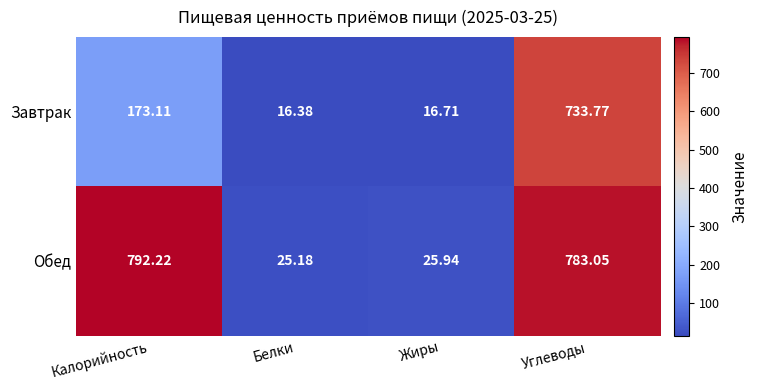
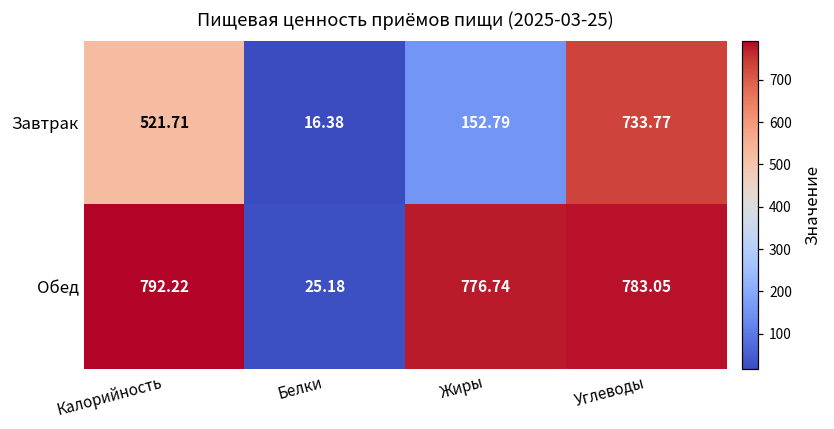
Завтрак, Калорийность: 173.11 -> 521.71
Завтрак, Жиры: 16.71 -> 152.79
Обед, Жиры: 25.94 -> 776.74
